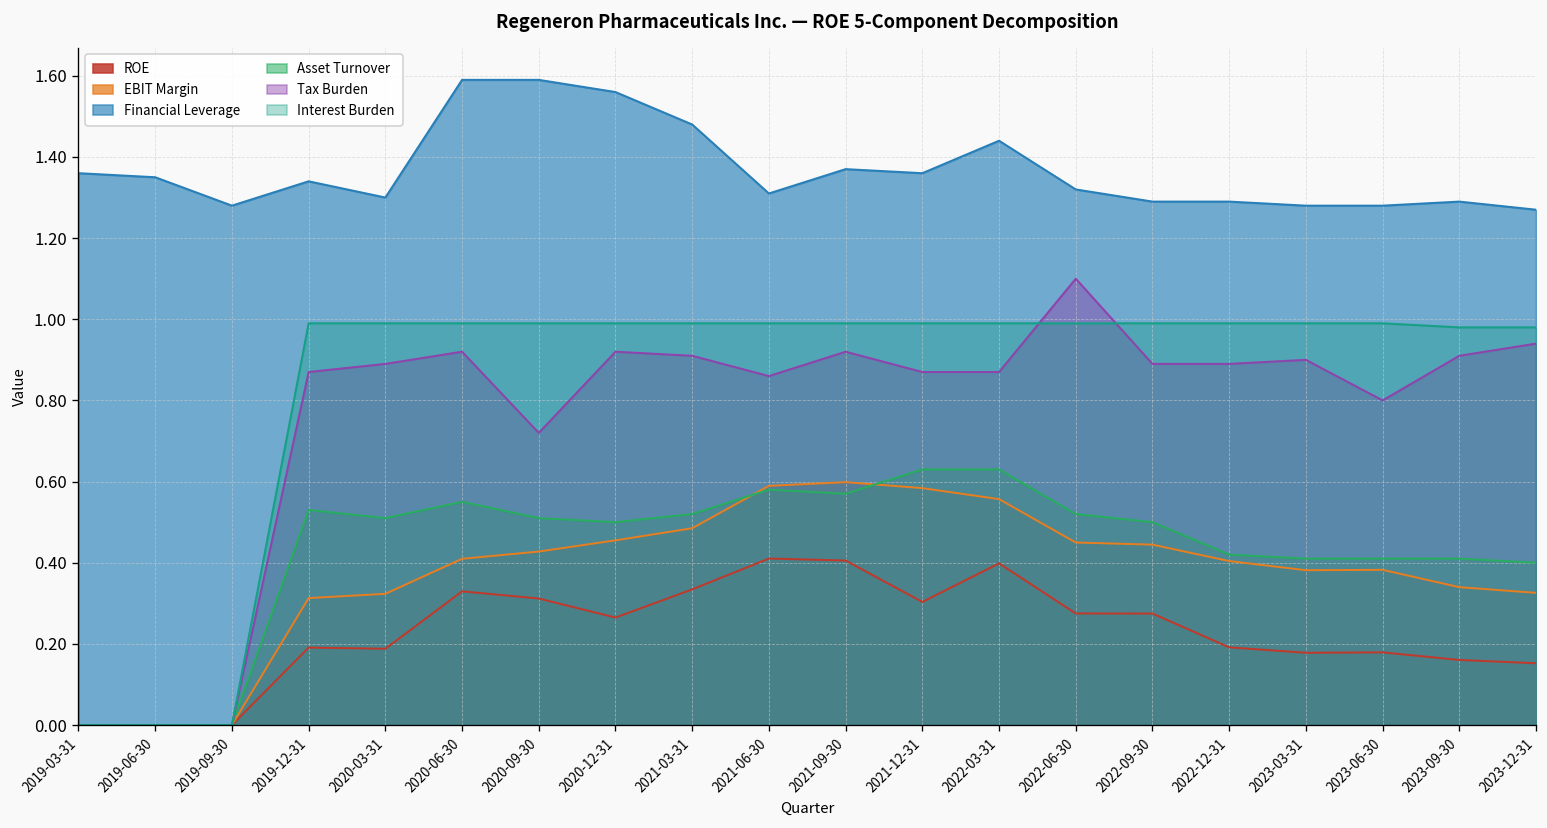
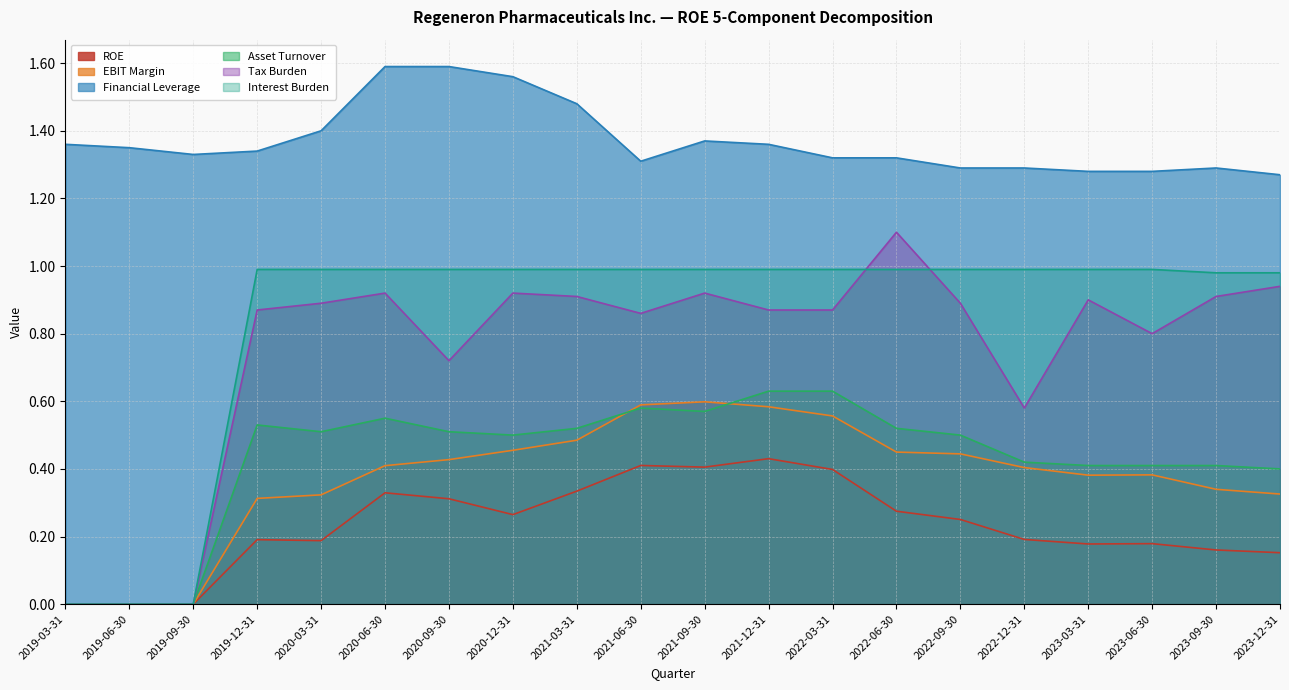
Financial Leverage, 2019-09-30: 1.28 -> 1.33
Financial Leverage, 2020-03-31: 1.3 -> 1.4
ROE, 2021-12-31: 0.30 -> 0.43
Financial Leverage, 2022-03-31: 1.44 -> 1.32
ROE, 2022-09-30: 0.27 -> 0.25
Tax Burden, 2022-12-31: 0.89 -> 0.58
